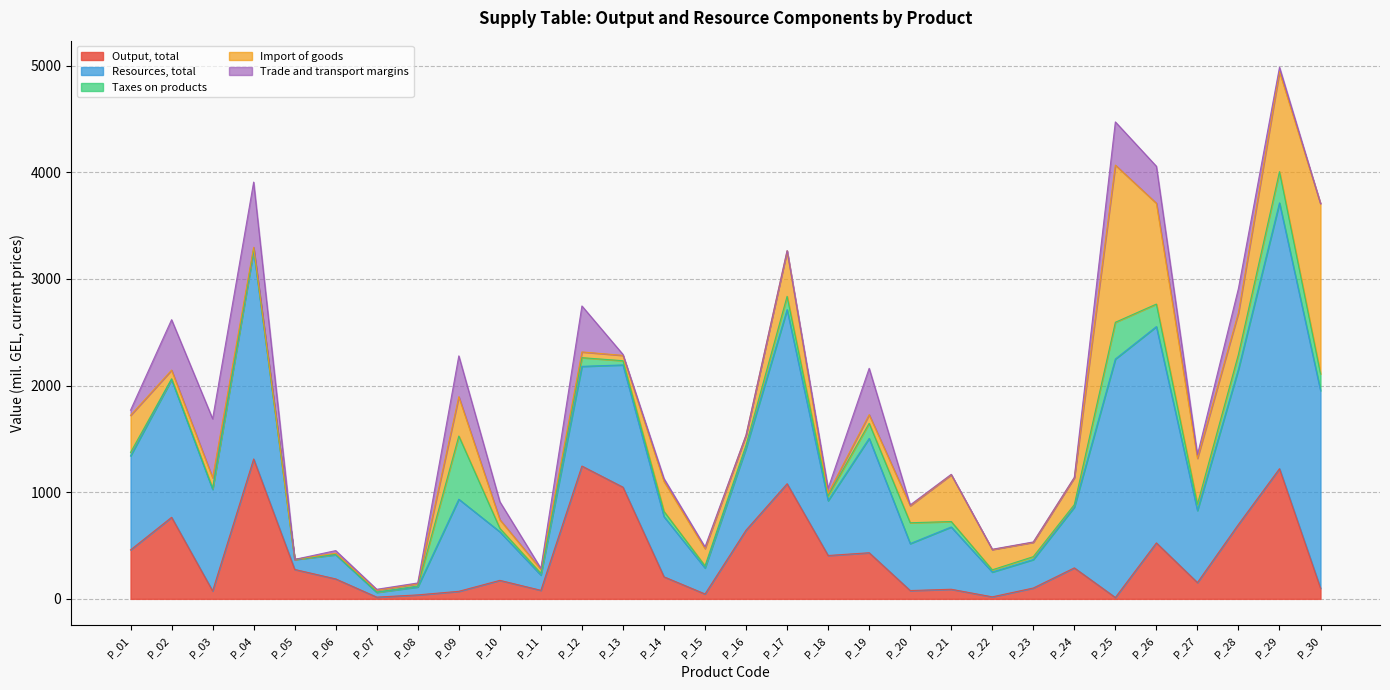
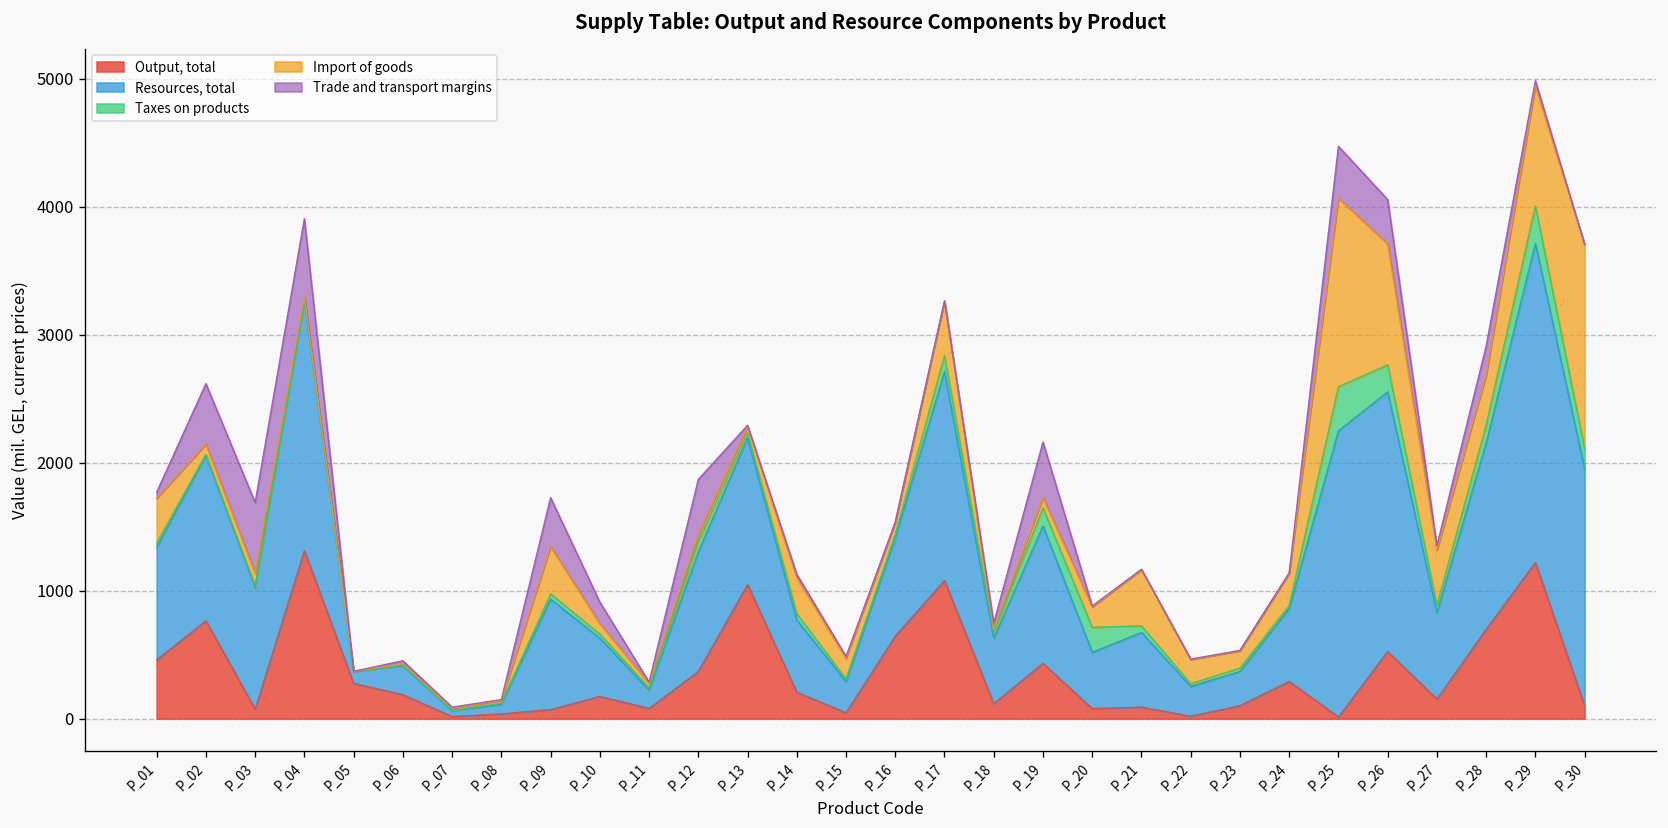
Taxes on products, P_09: 590 -> 40
Output, total, P_12: 1250 -> 370
Output, total, P_18: 410 -> 120
